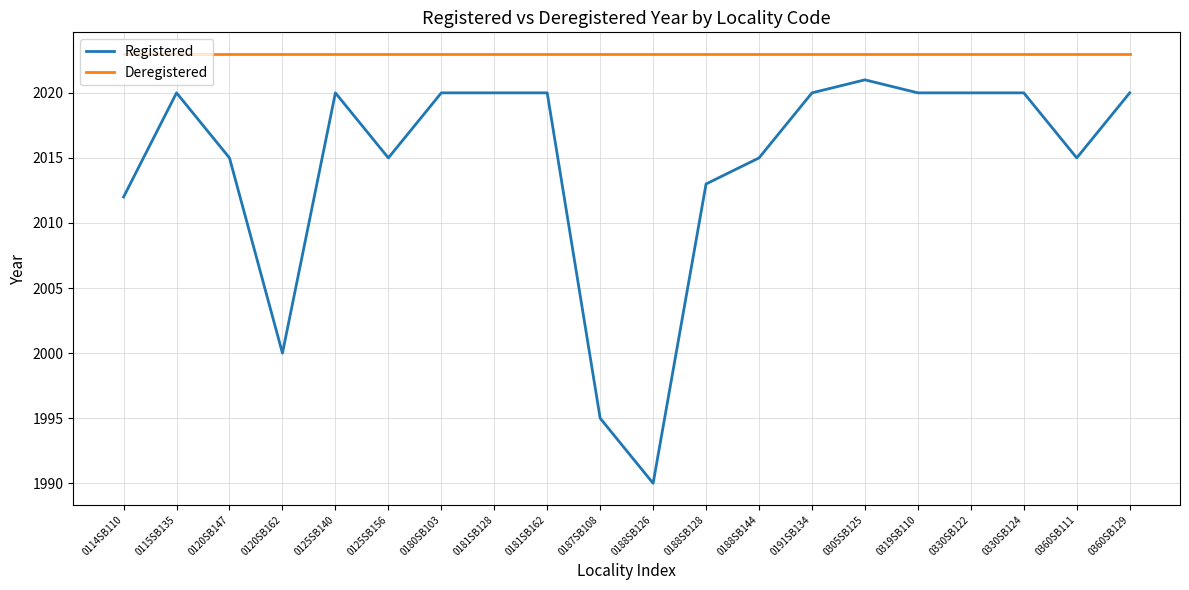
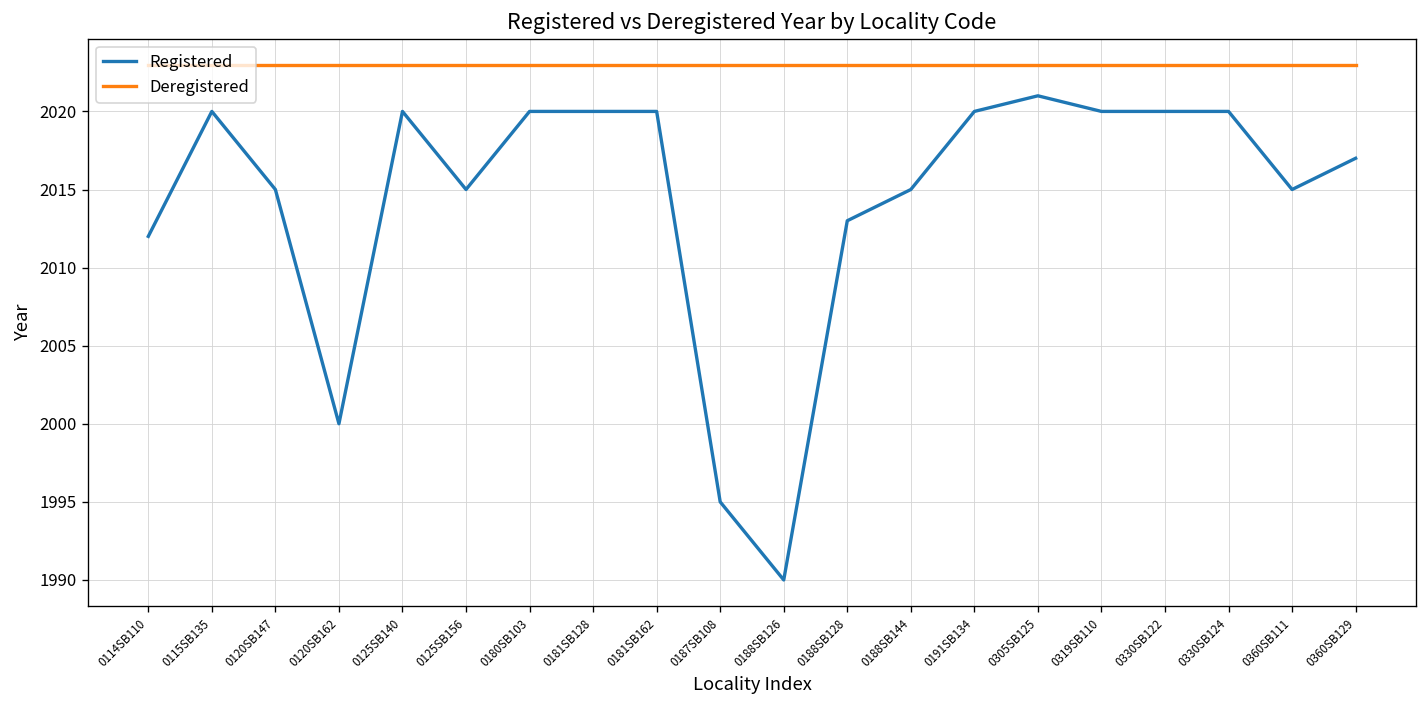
Registered, 0360SB129: 2020 -> 2017
